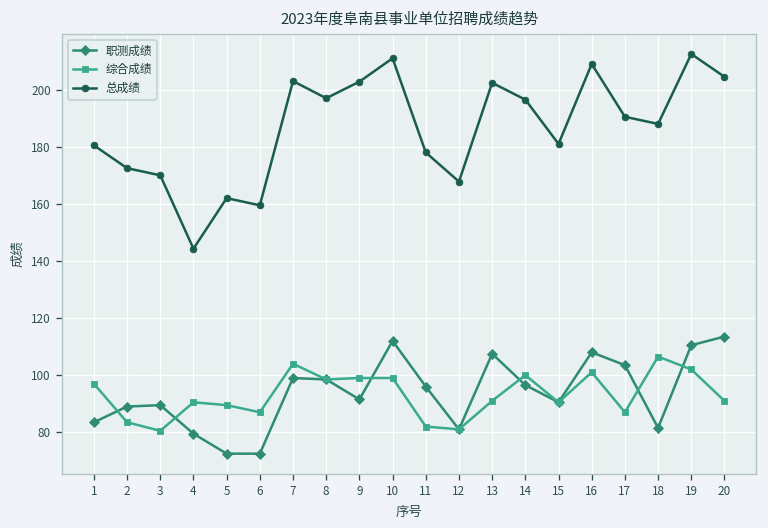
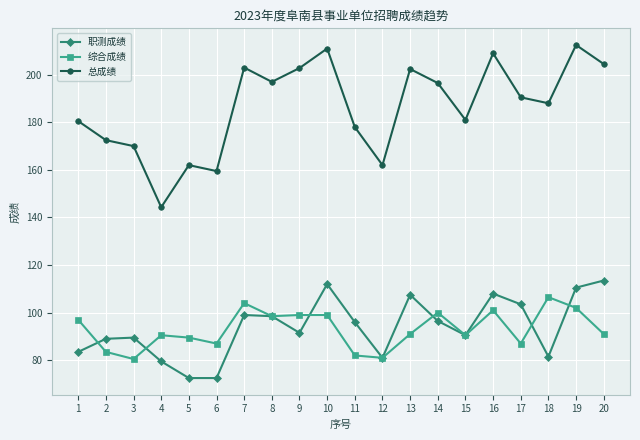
总成绩, 12: 168 -> 162
